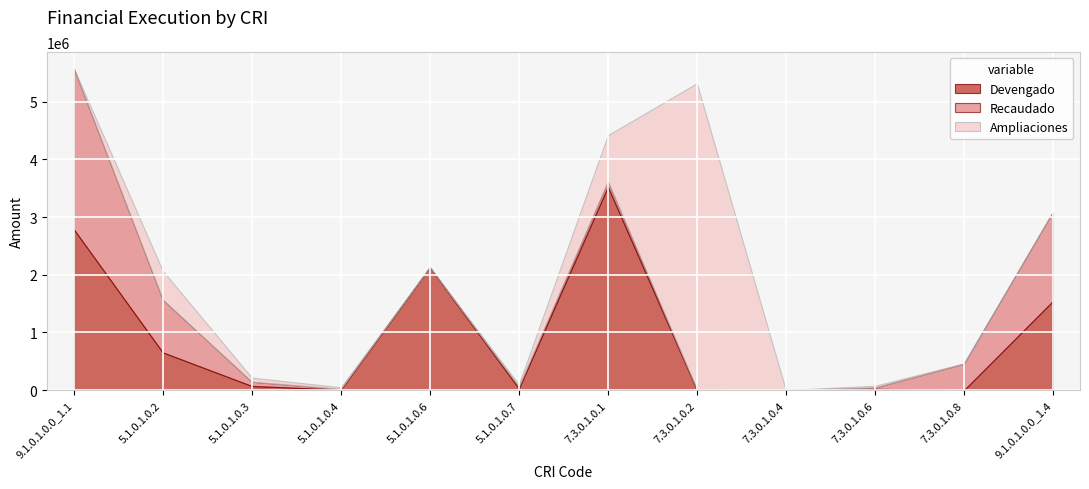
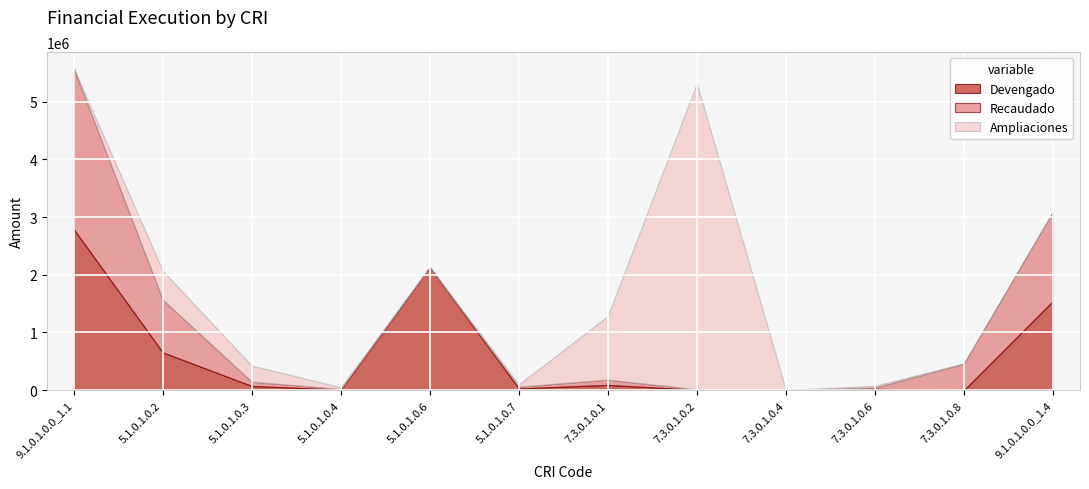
Ampliaciones, 5.1.0.1.0.3: 100000 -> 300000
Devengado, 7.3.0.1.0.1: 3500000 -> 100000
Ampliaciones, 7.3.0.1.0.1: 800000 -> 1100000
